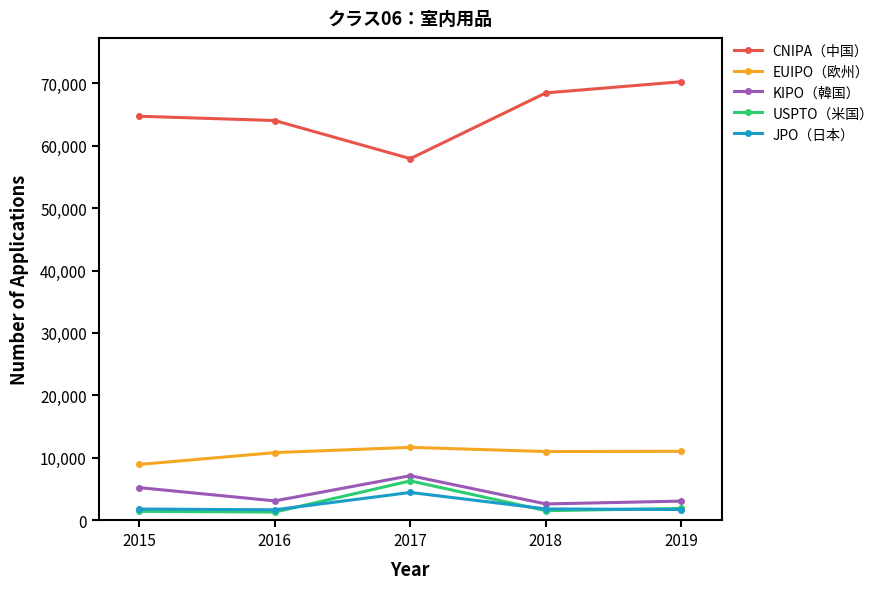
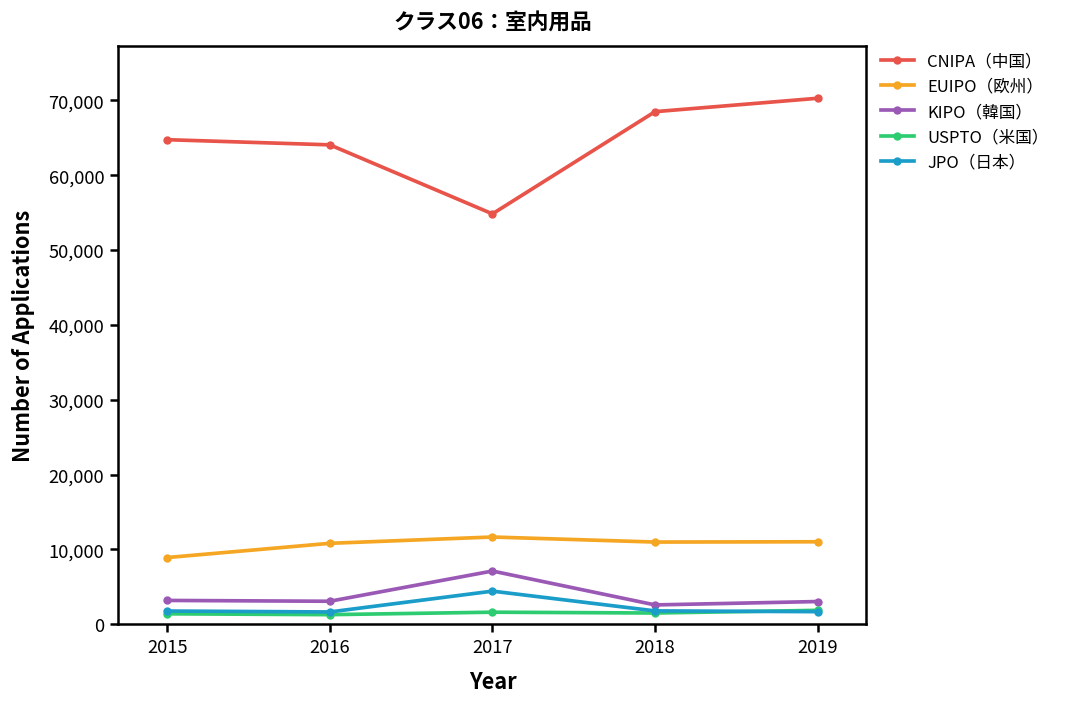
KIPO（韓国）, 2015: 5,000 -> 3,000
CNIPA（中国）, 2017: 58,000 -> 55,000
USPTO（米国）, 2017: 6,000 -> 2,000
